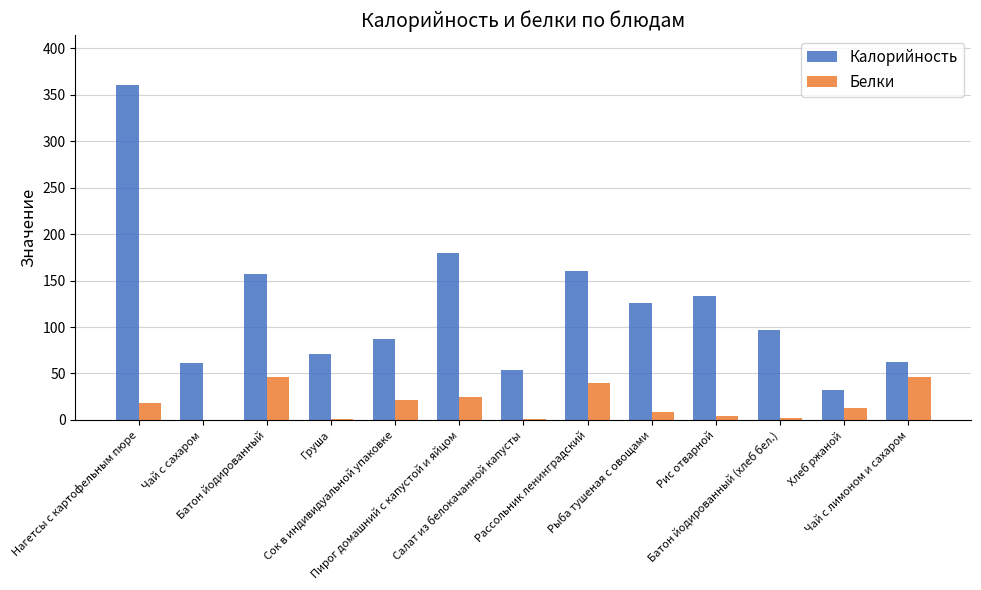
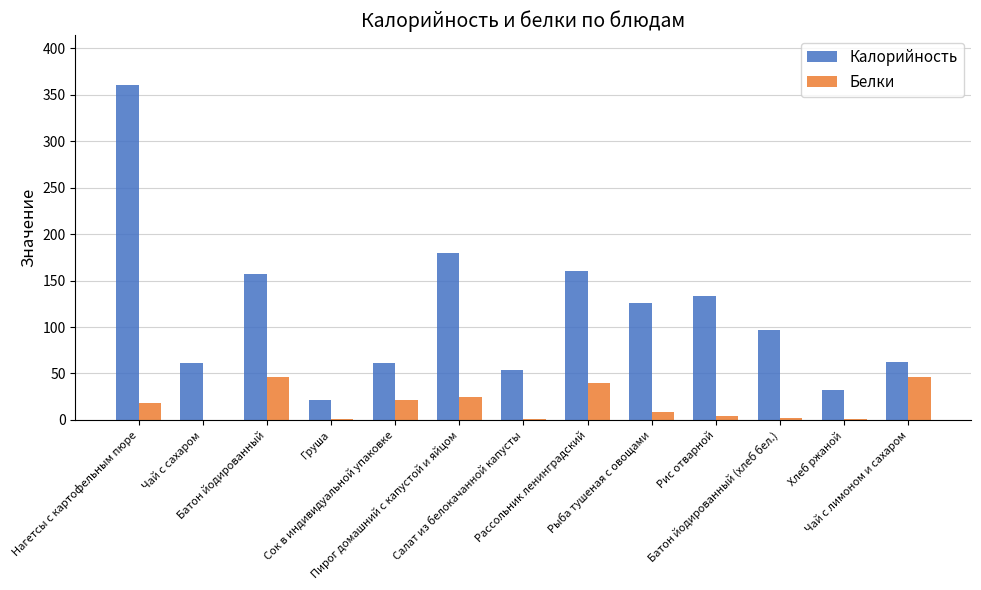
Калорийность, Груша: 70 -> 20
Калорийность, Сок в индивидуальной упаковке: 90 -> 60
Белки, Хлеб ржаной: 10 -> 0
